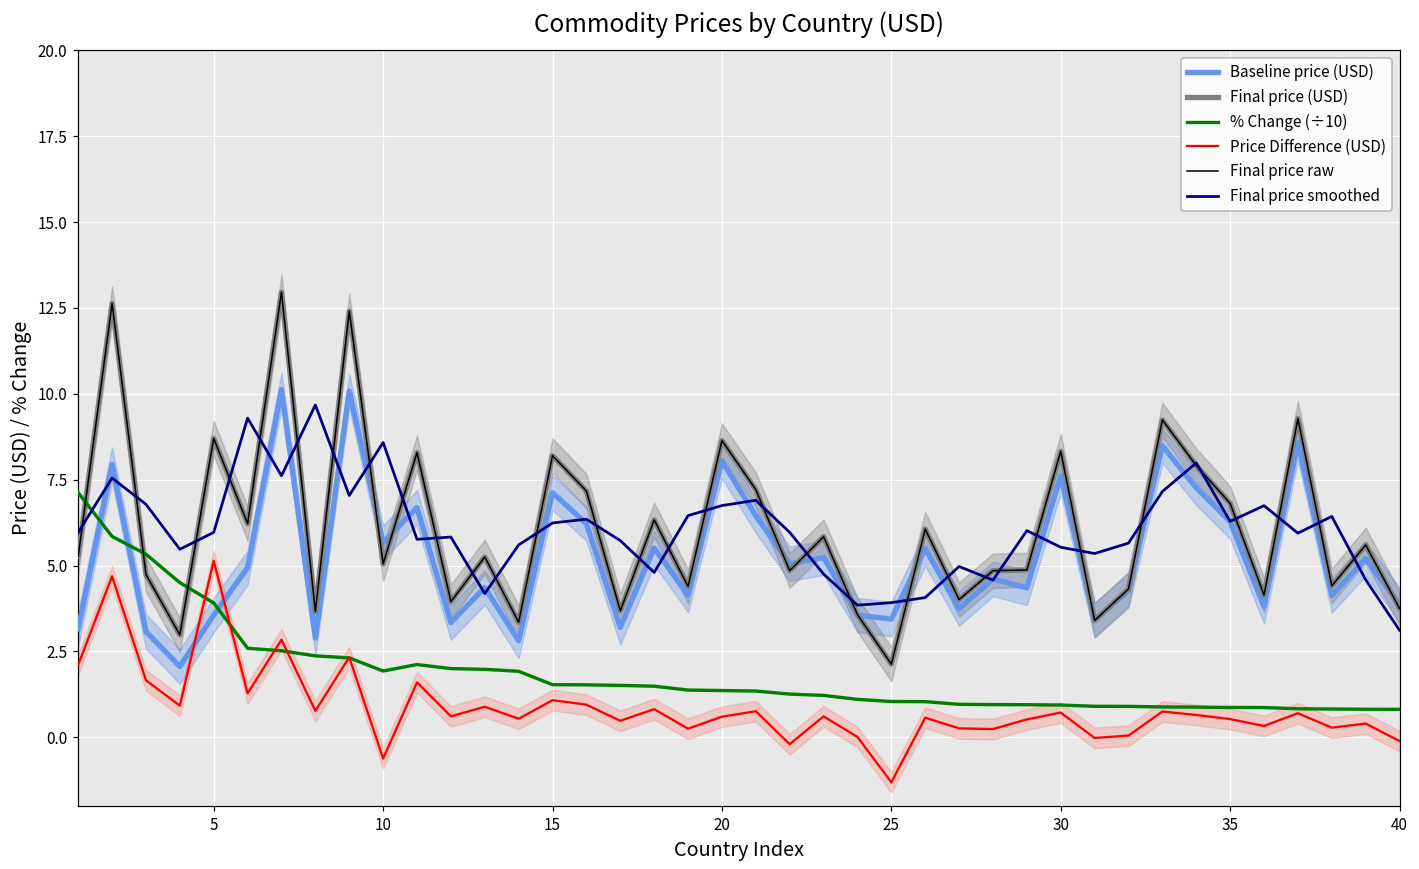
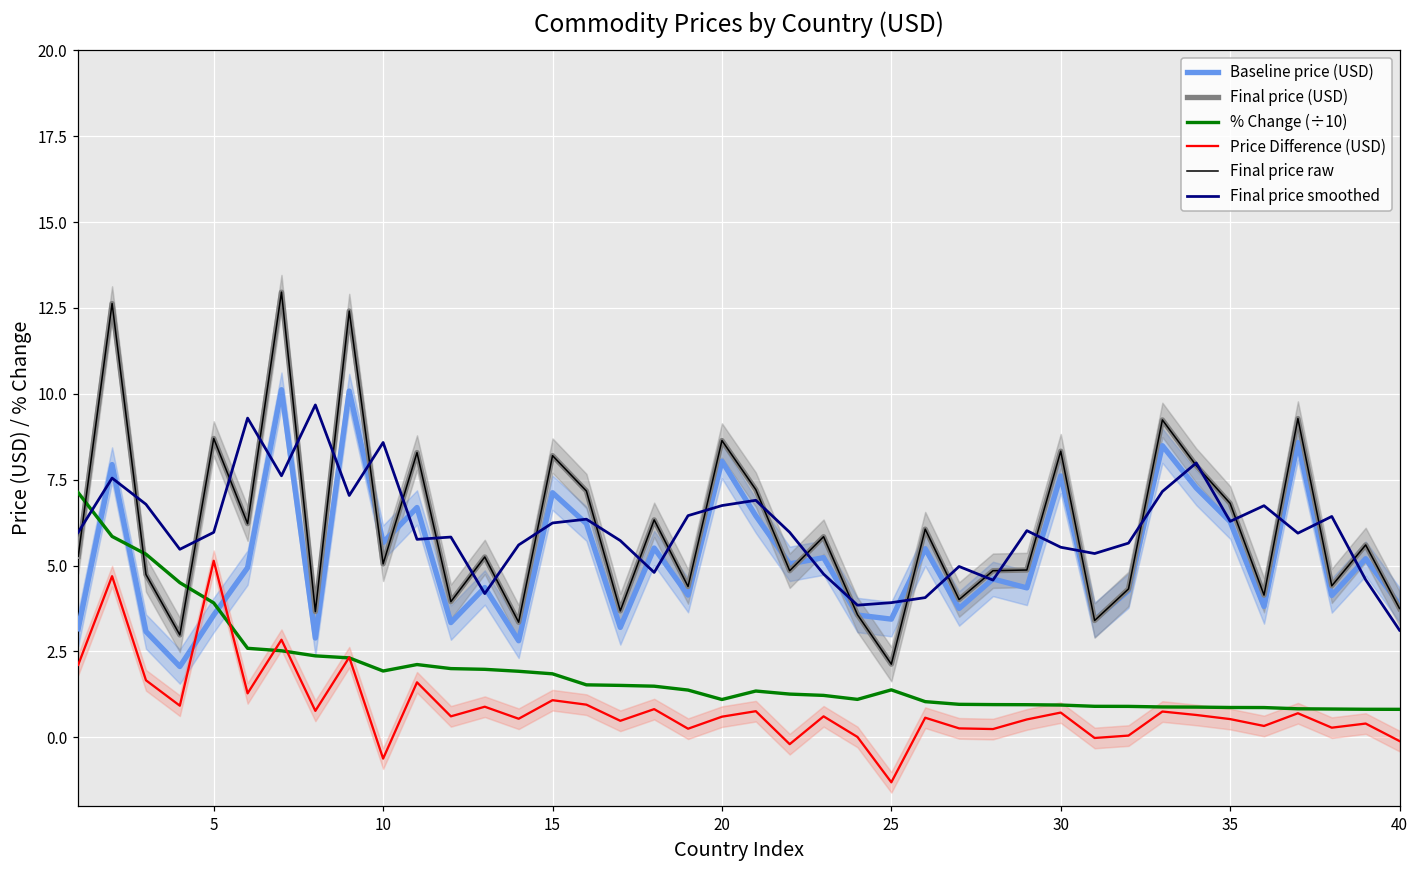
% Change (÷10), 15: 1.5 -> 1.8
% Change (÷10), 20: 1.4 -> 1.1
% Change (÷10), 25: 1.0 -> 1.4
